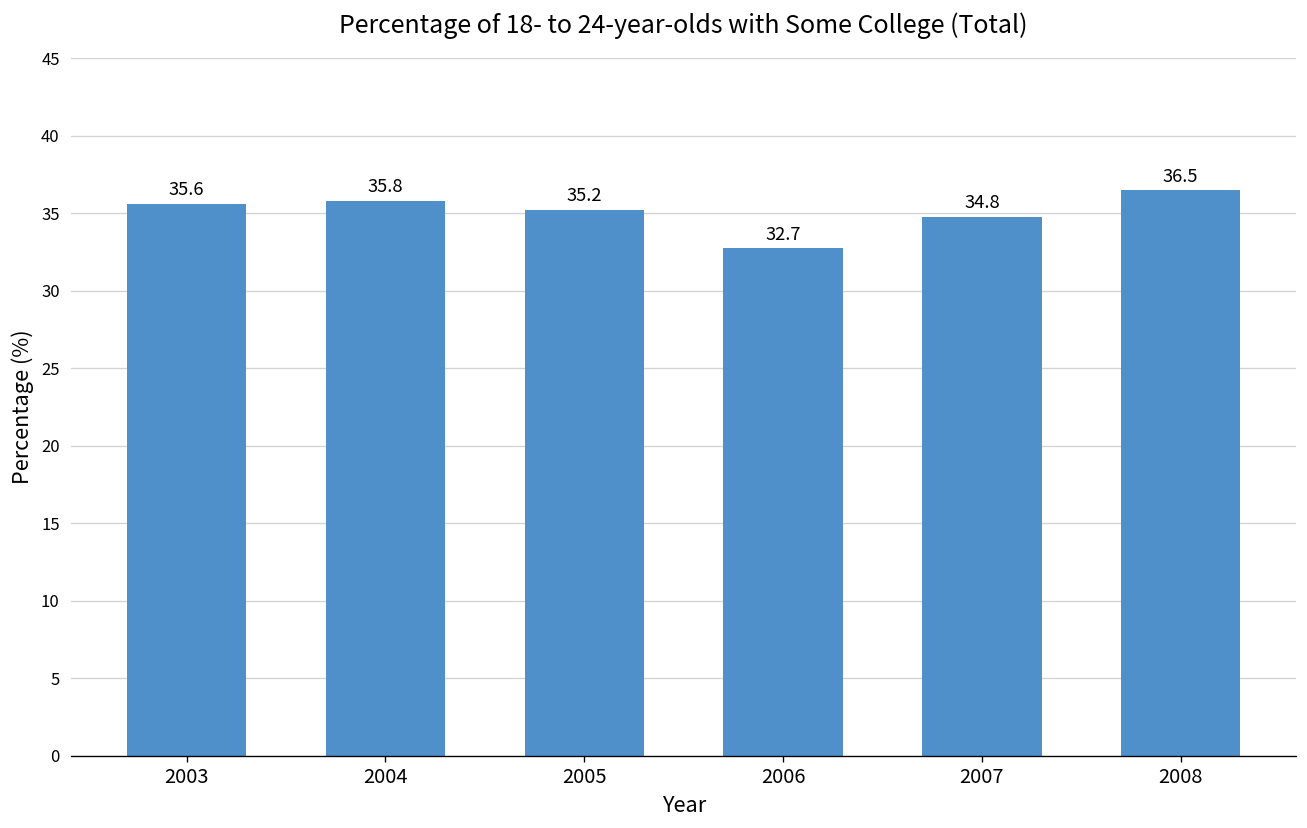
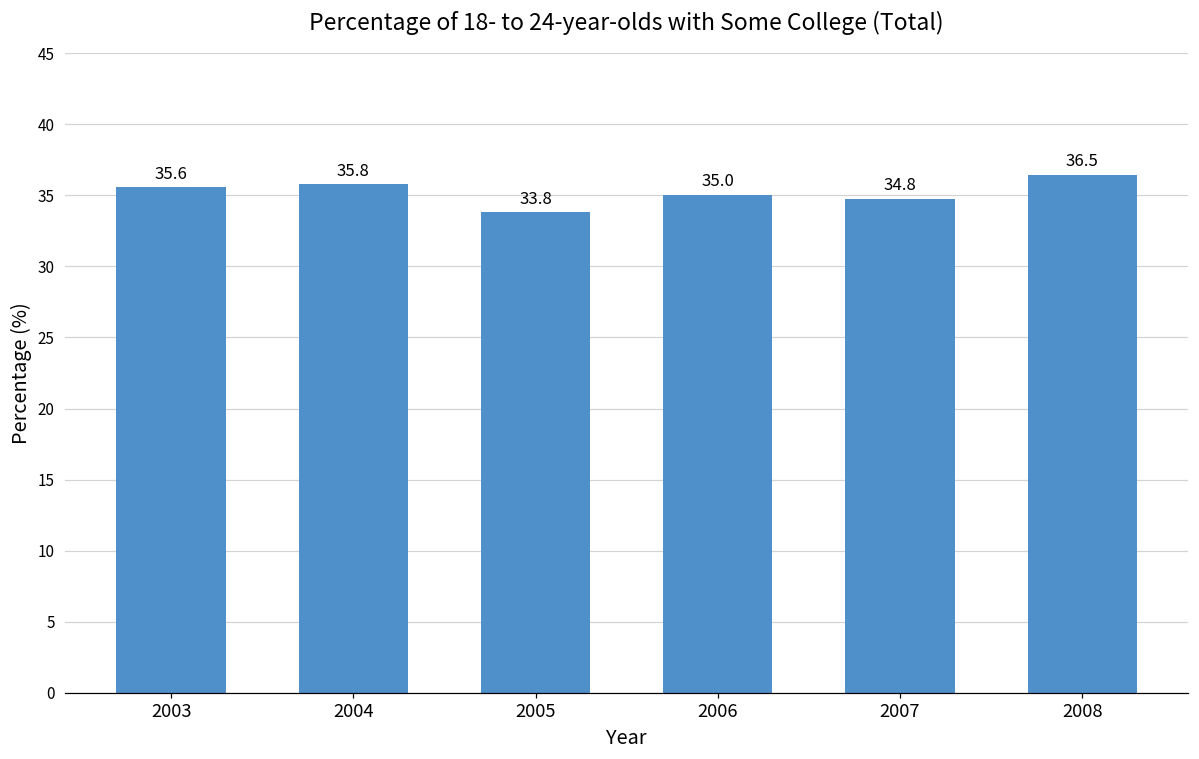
2005: 35.2 -> 33.8
2006: 32.7 -> 35.0
